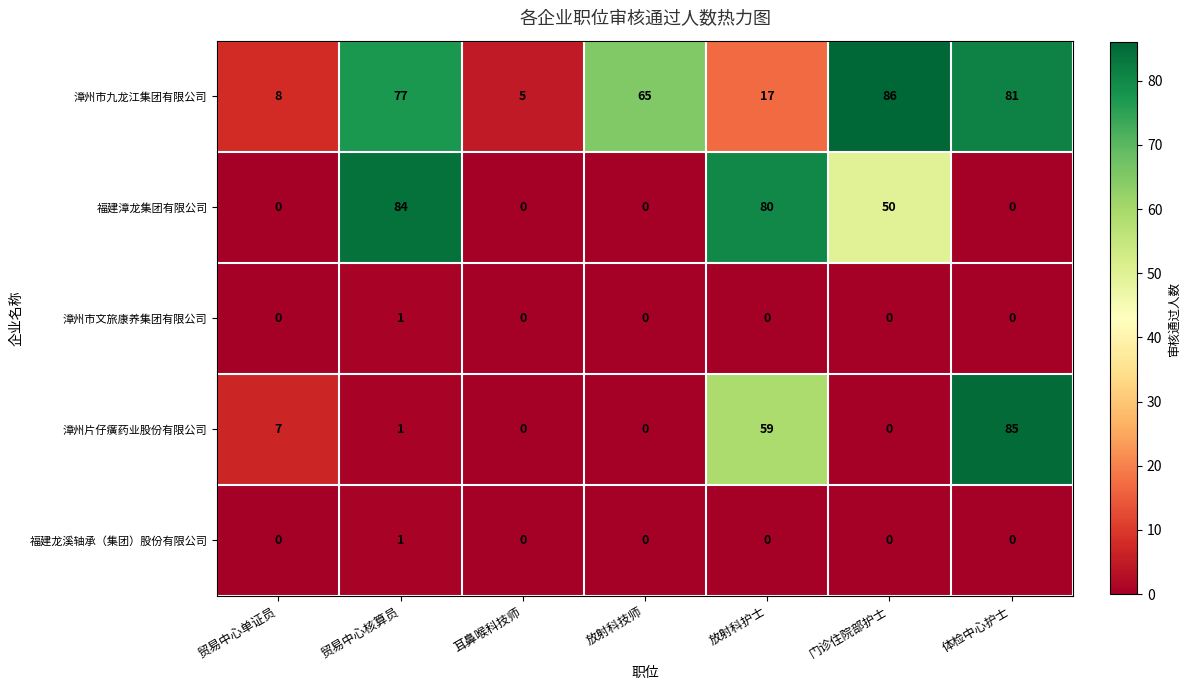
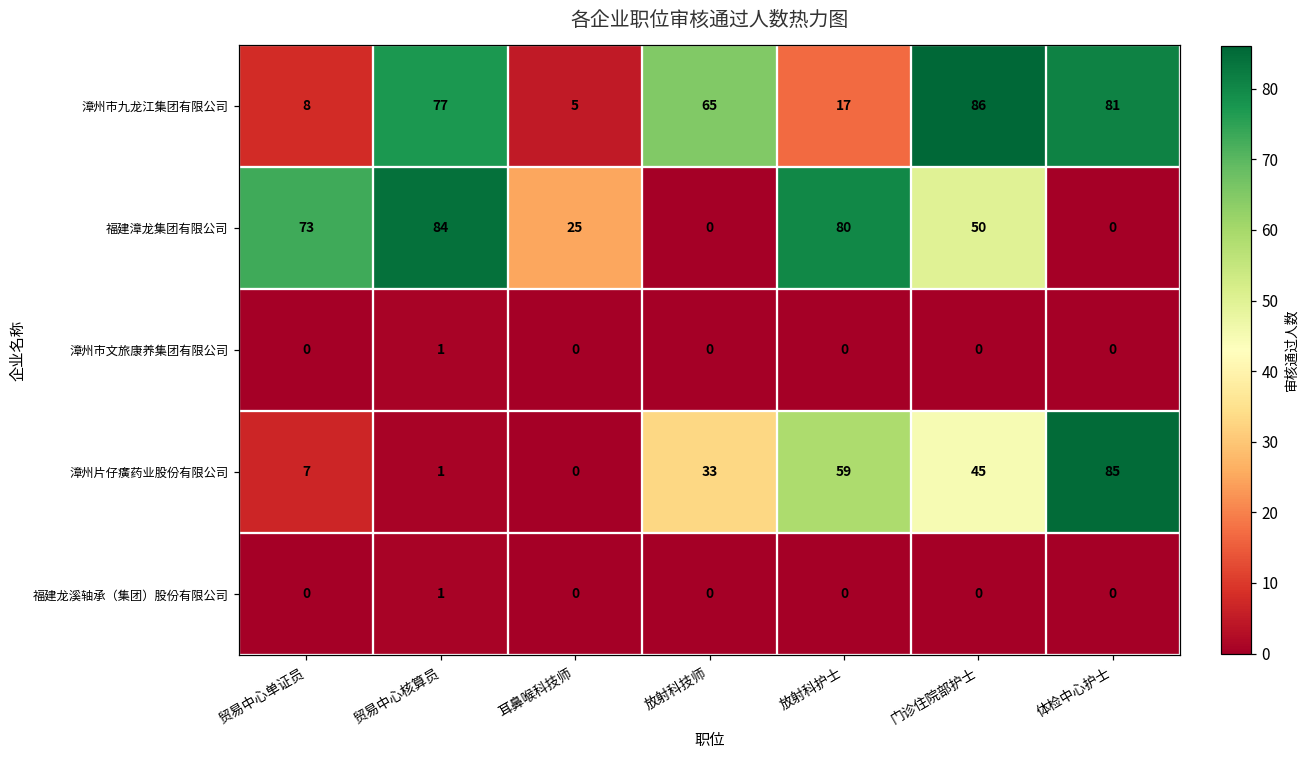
福建漳龙集团有限公司, 贸易中心单证员: 0 -> 73
福建漳龙集团有限公司, 耳鼻喉科技师: 0 -> 25
漳州片仔癀药业股份有限公司, 放射科技师: 0 -> 33
漳州片仔癀药业股份有限公司, 门诊住院部护士: 0 -> 45
